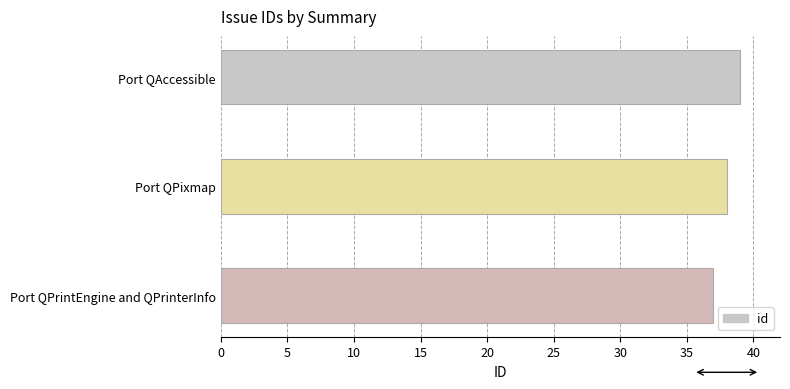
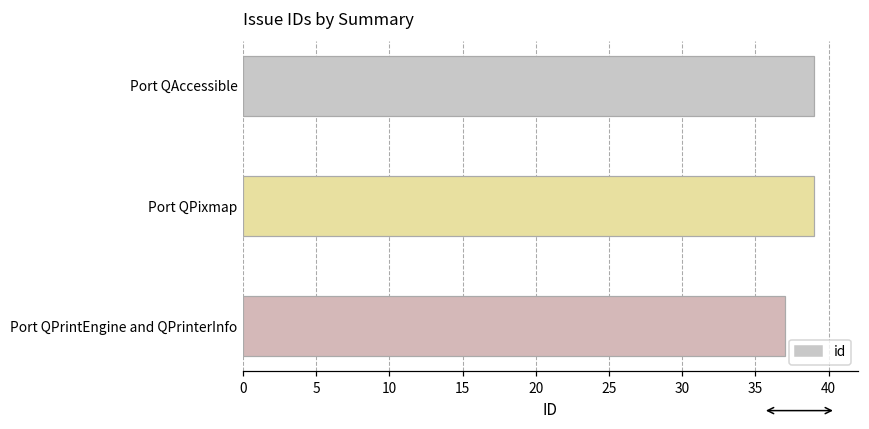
Port QPixmap: 38 -> 39
